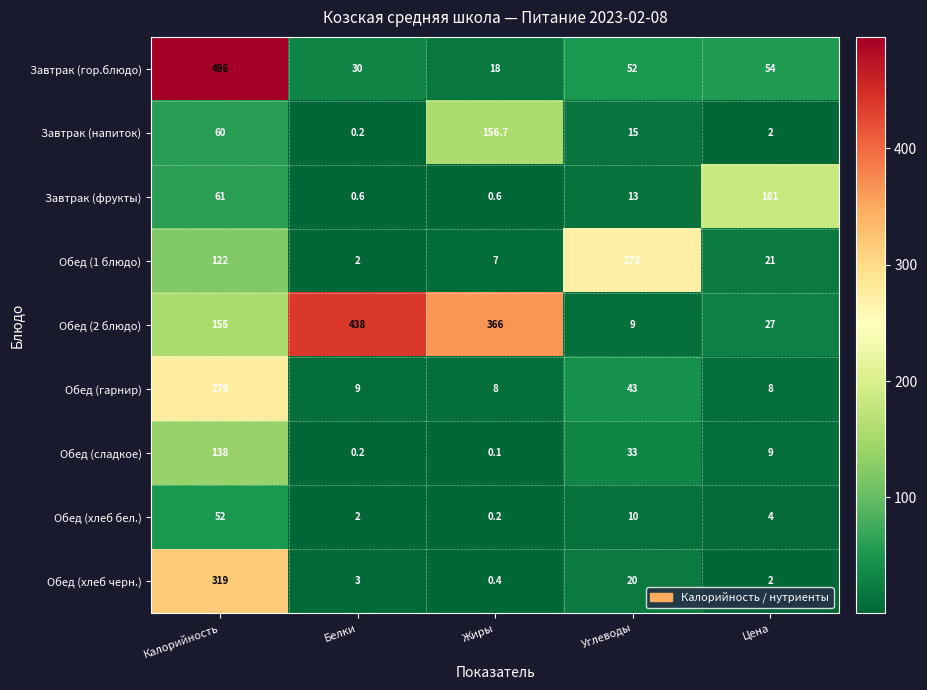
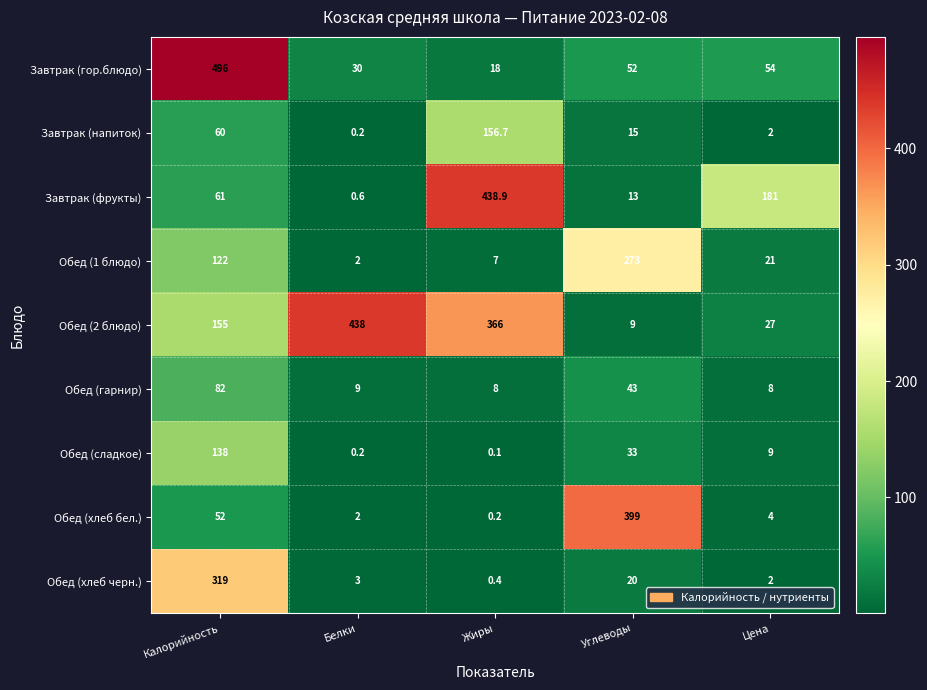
Завтрак (фрукты), Жиры: 0.6 -> 438.9
Обед (гарнир), Калорийность: 279 -> 82
Обед (хлеб бел.), Углеводы: 10 -> 399
